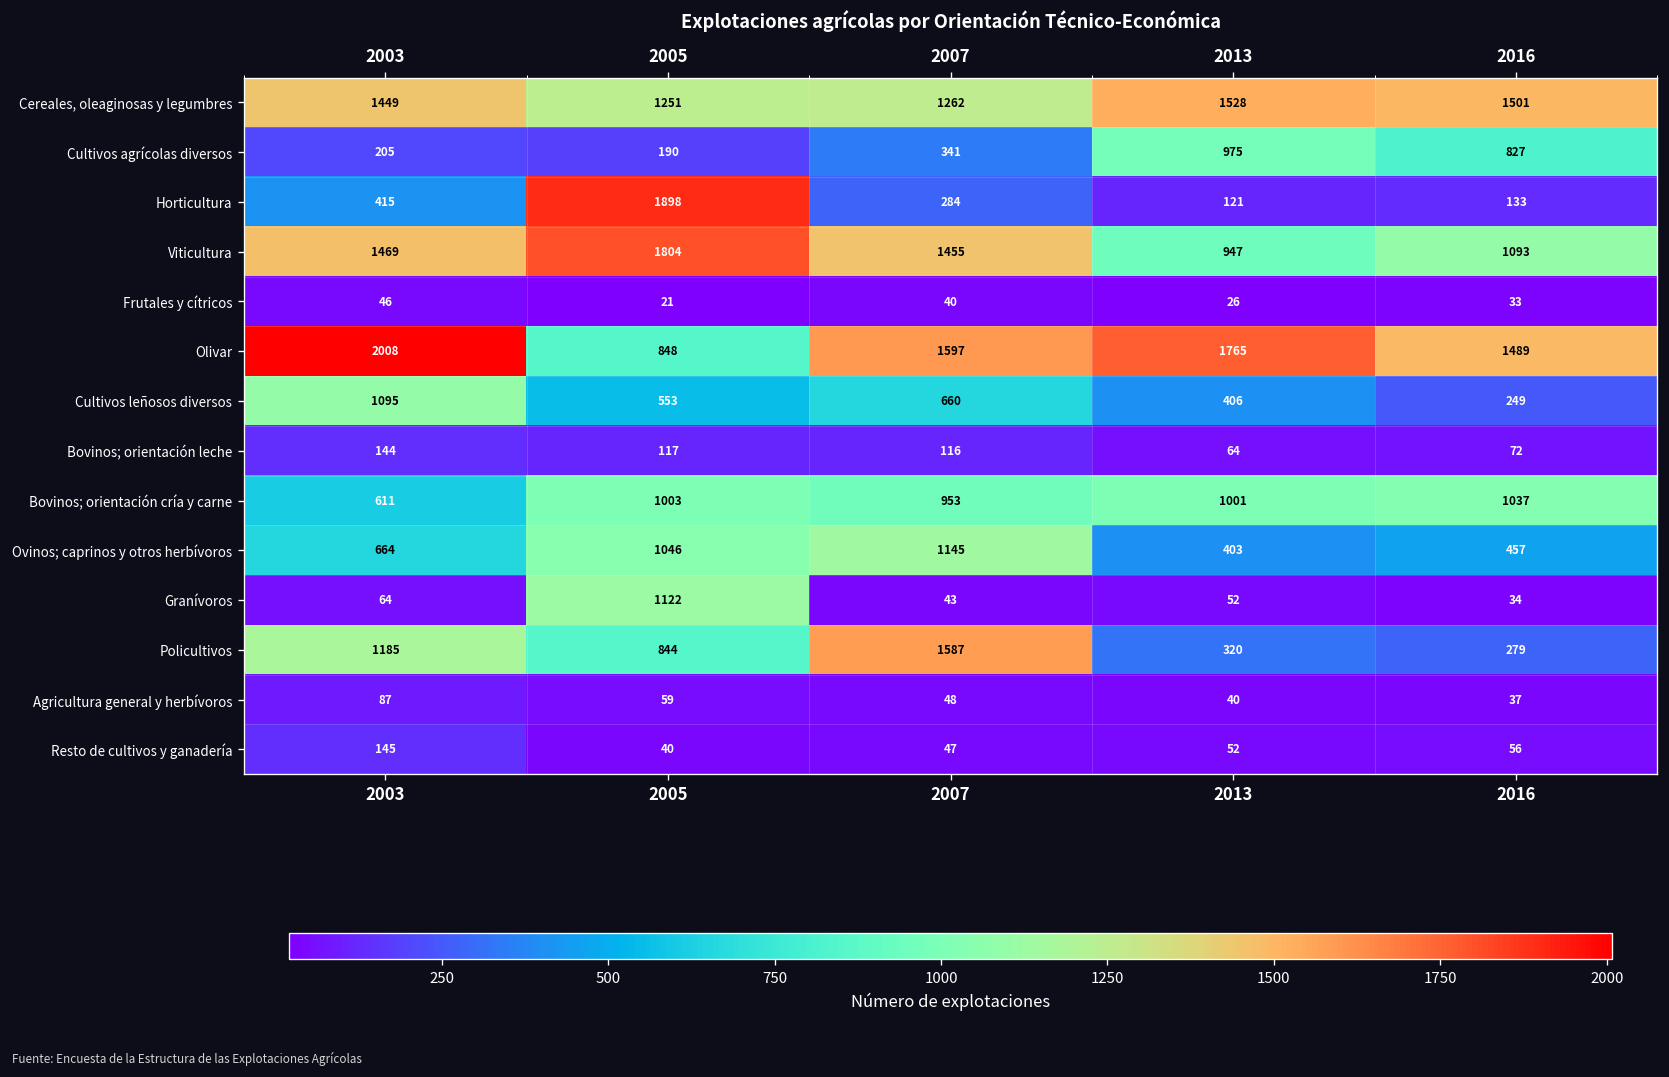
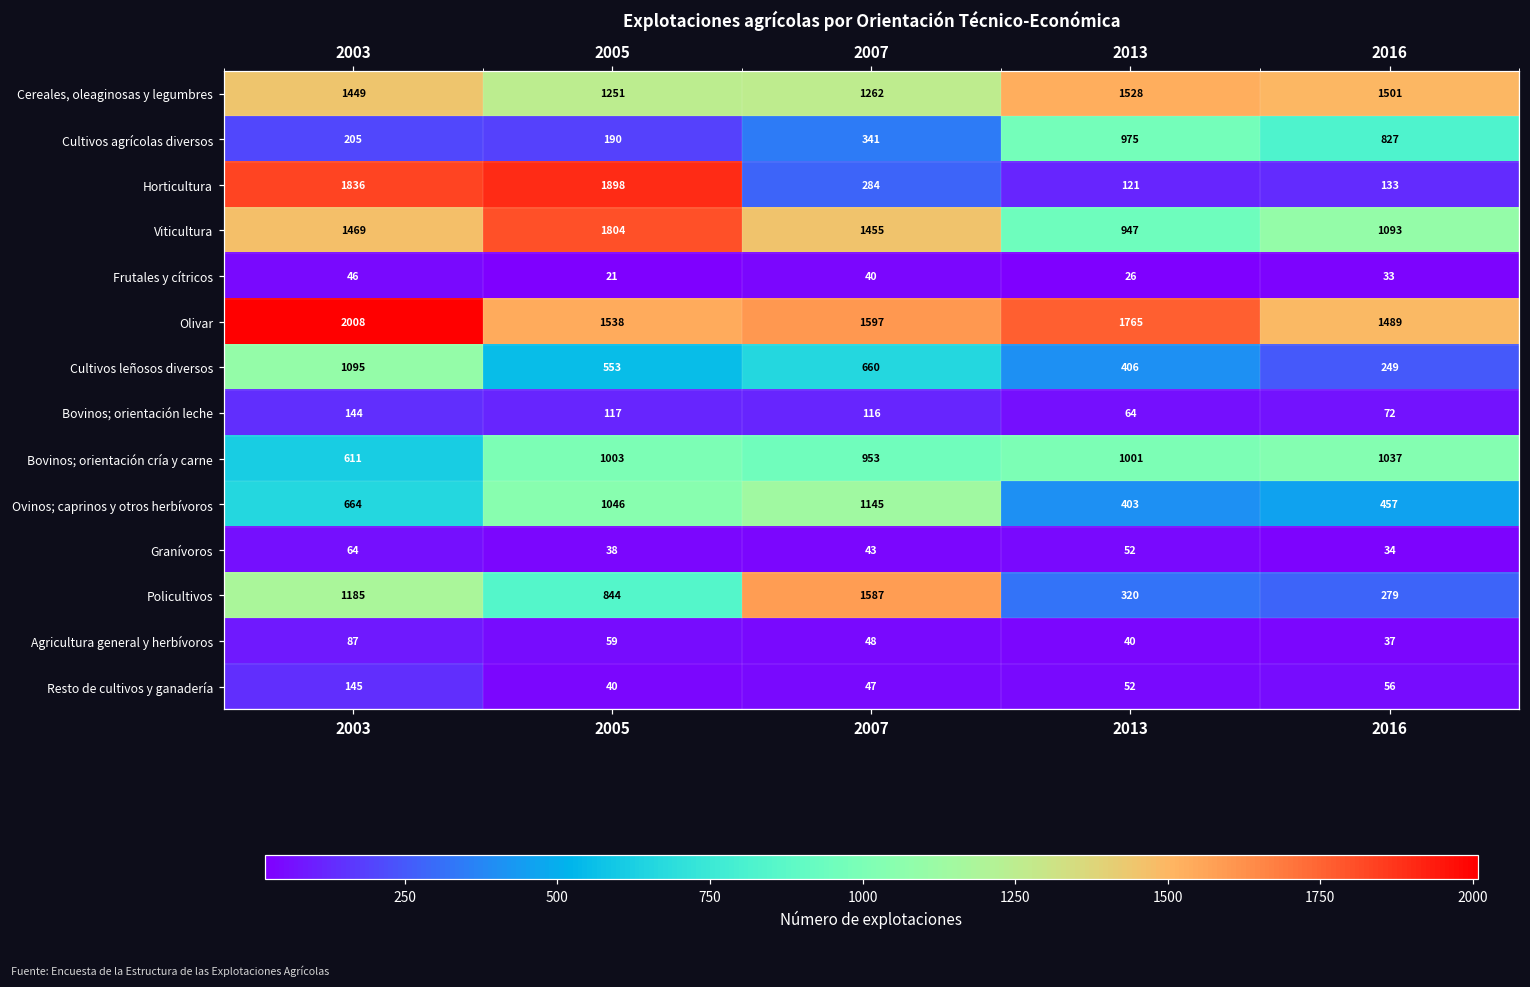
Horticultura, 2003: 415 -> 1836
Olivar, 2005: 848 -> 1538
Granívoros, 2005: 1122 -> 38
